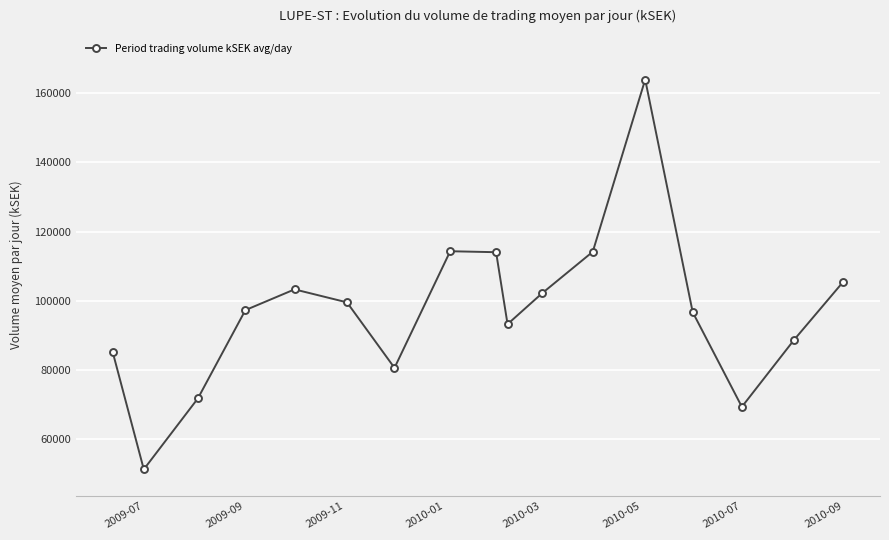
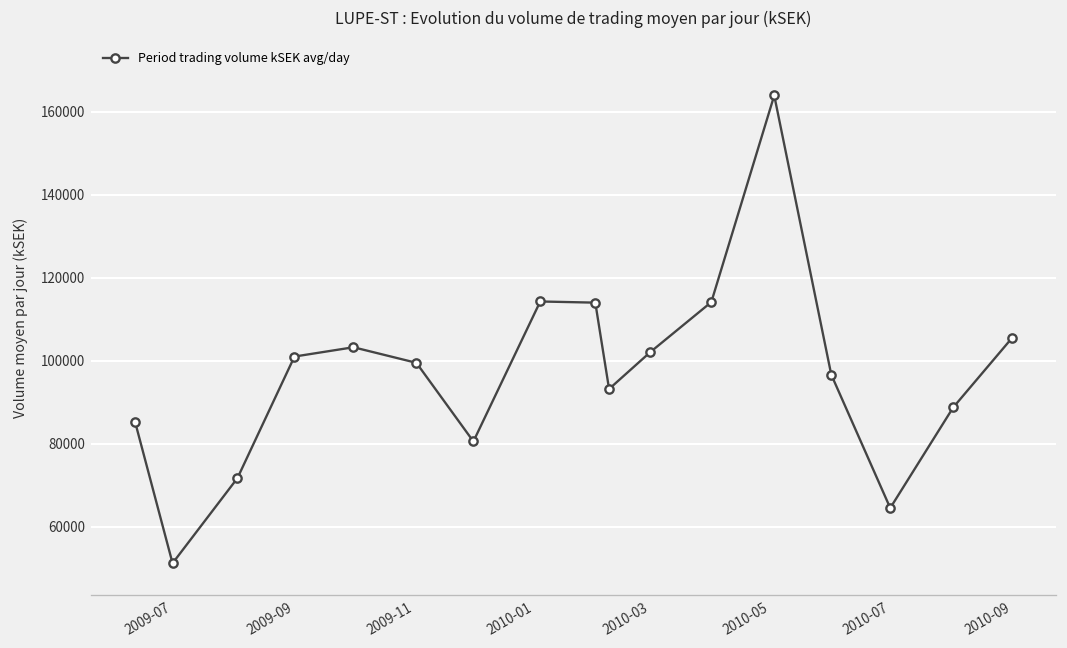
2009-09: 97000 -> 101000
2010-07: 69000 -> 65000
